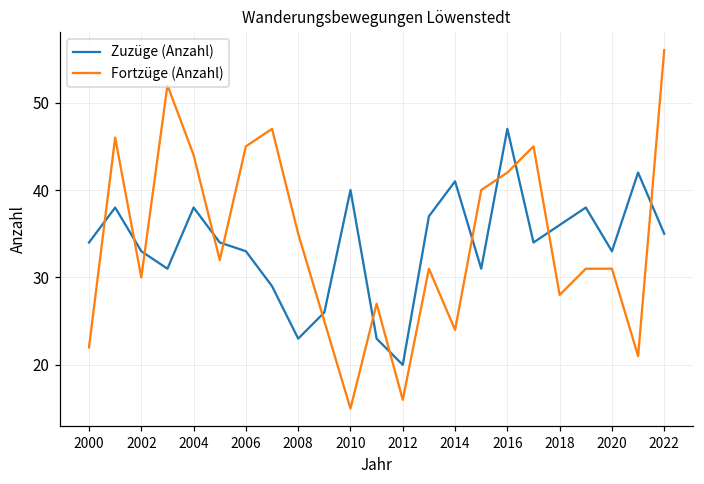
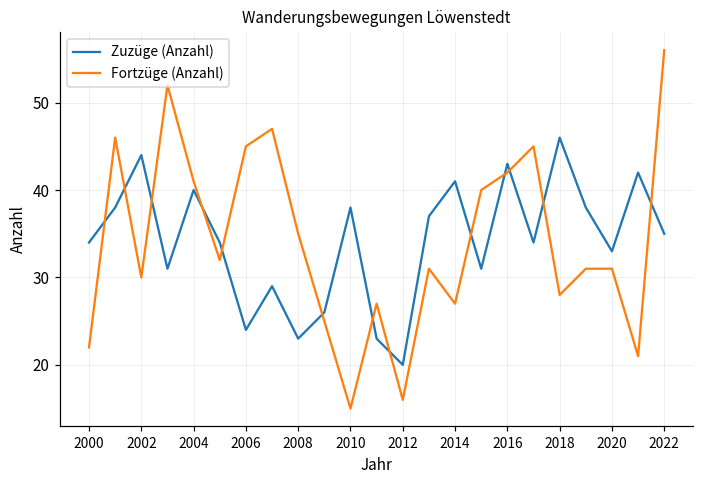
Zuzüge (Anzahl), 2002: 33 -> 44
Zuzüge (Anzahl), 2004: 38 -> 40
Fortzüge (Anzahl), 2004: 44 -> 41
Zuzüge (Anzahl), 2006: 33 -> 24
Zuzüge (Anzahl), 2010: 40 -> 38
Fortzüge (Anzahl), 2014: 24 -> 27
Zuzüge (Anzahl), 2016: 47 -> 43
Zuzüge (Anzahl), 2018: 36 -> 46
